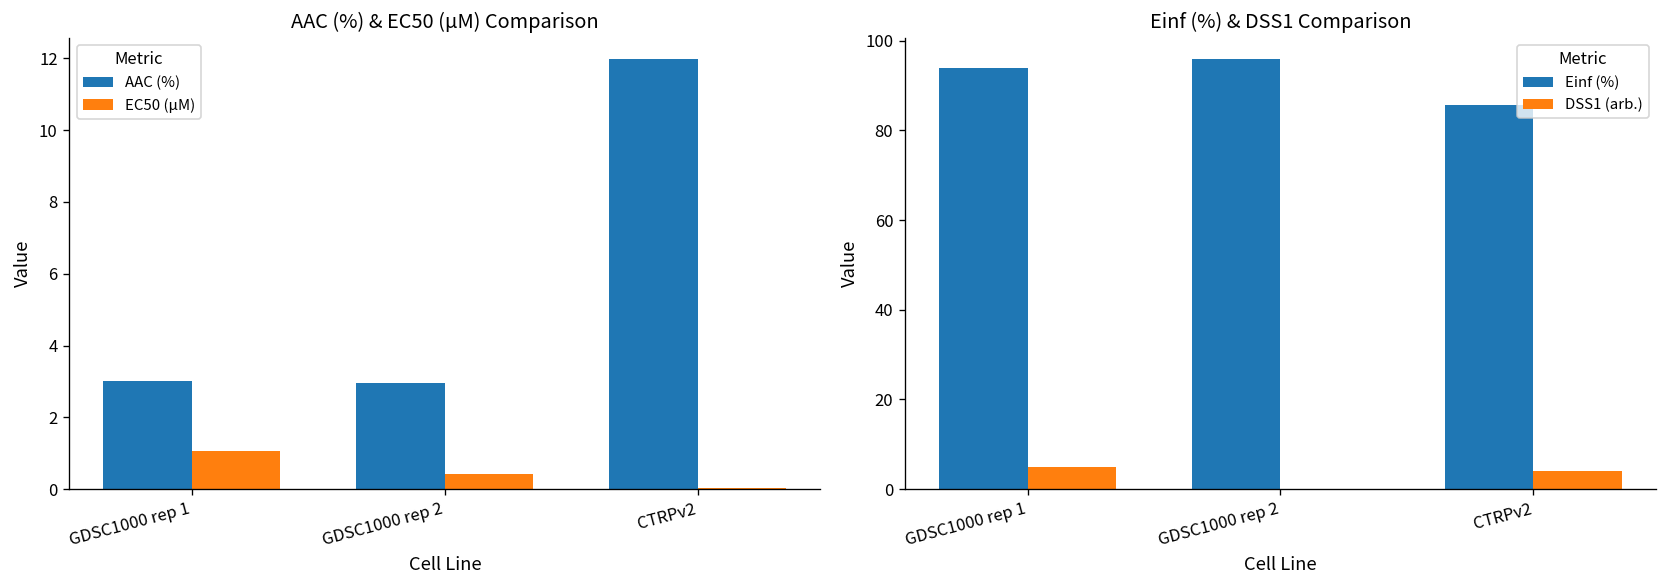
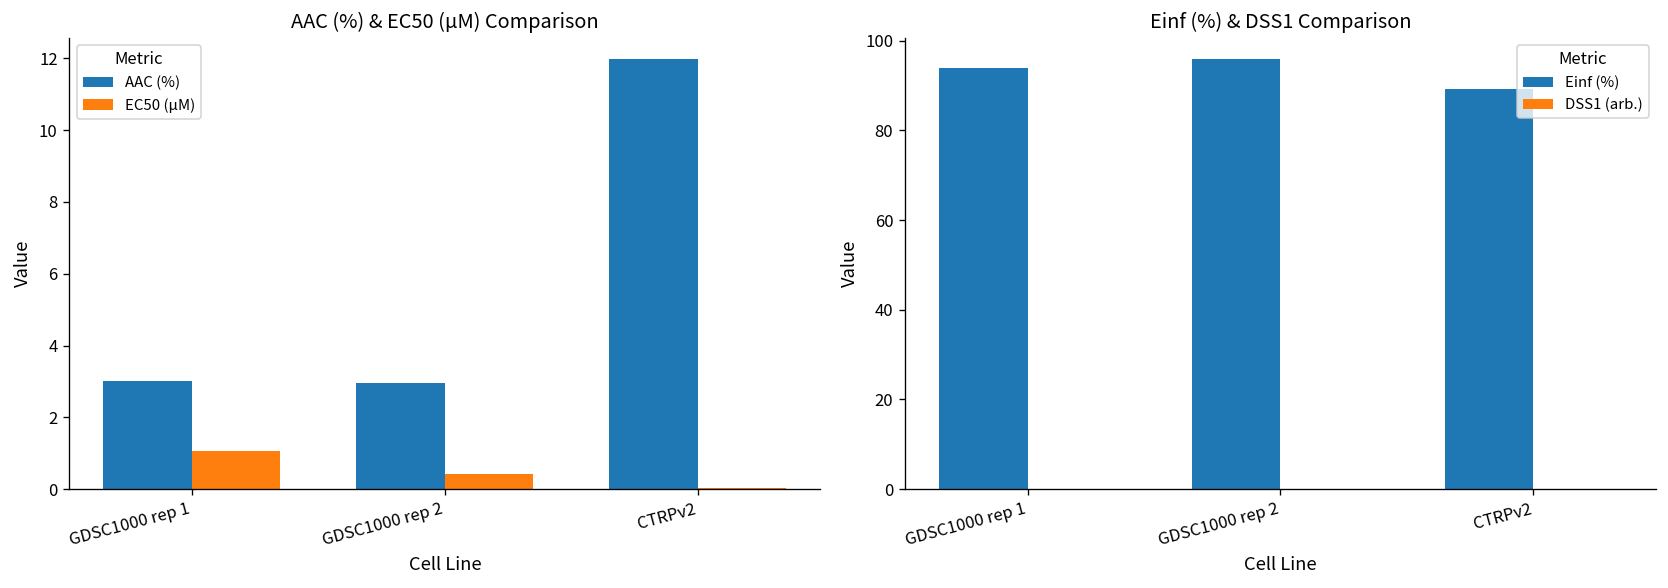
Einf (%) & DSS1 Comparison, DSS1 (arb.), GDSC1000 rep 1: 5 -> 0
Einf (%) & DSS1 Comparison, Einf (%), CTRPv2: 86 -> 89
Einf (%) & DSS1 Comparison, DSS1 (arb.), CTRPv2: 4 -> 0
